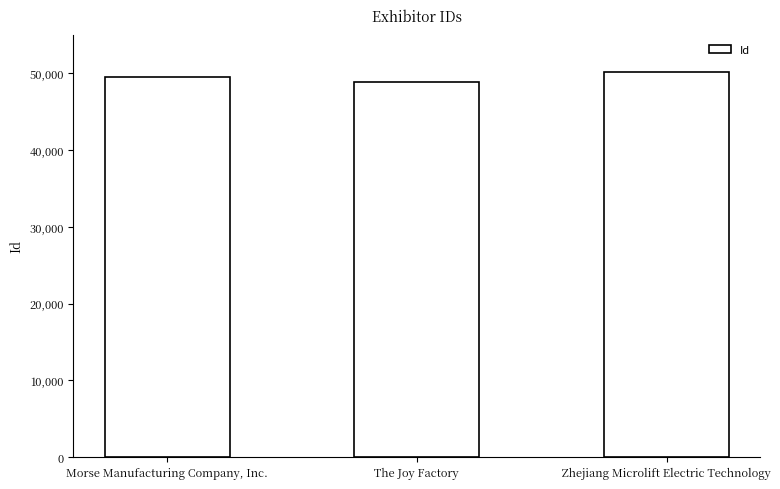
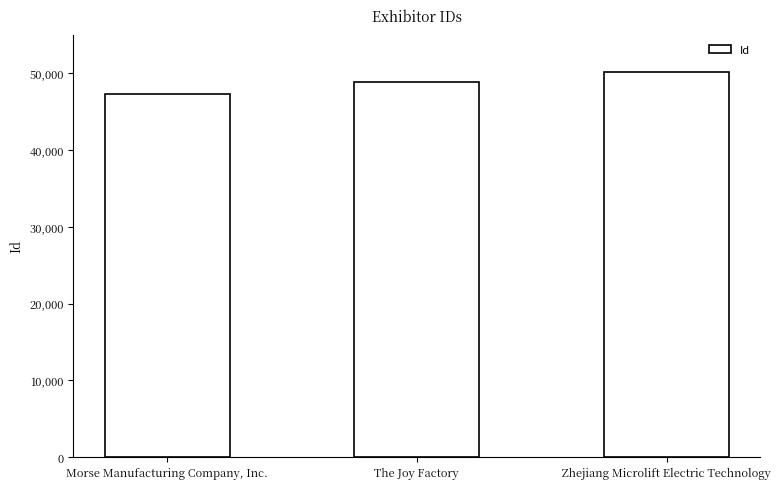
Morse Manufacturing Company, Inc.: 49,000 -> 47,000
